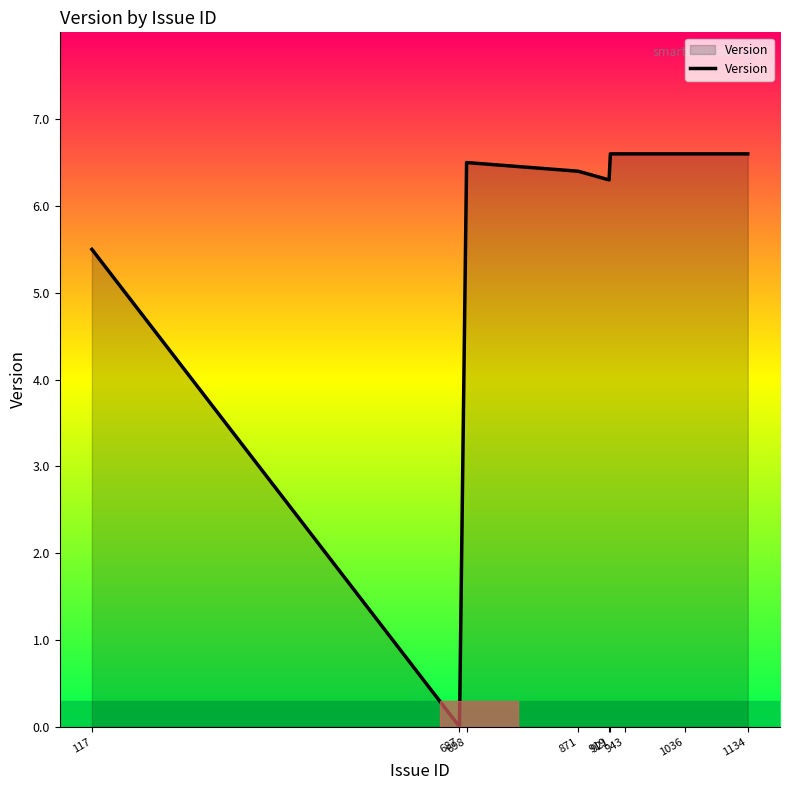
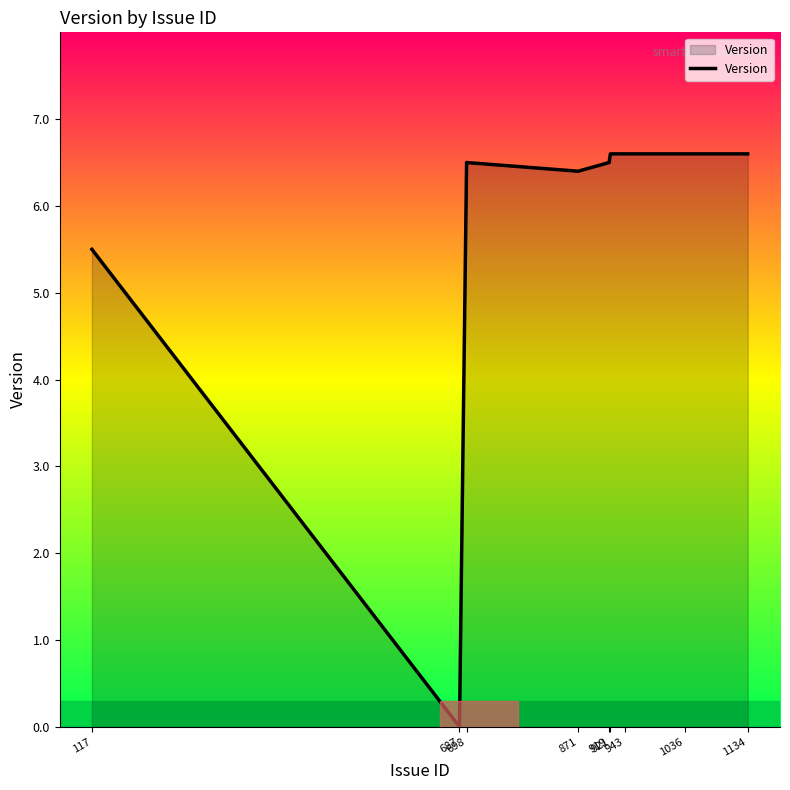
919: 6.3 -> 6.5
